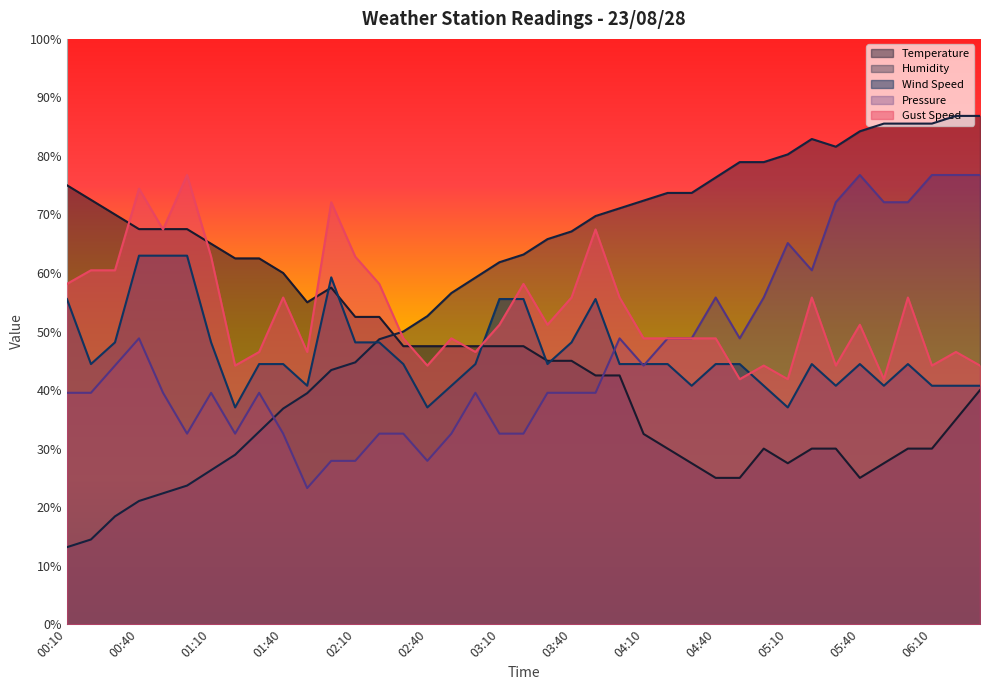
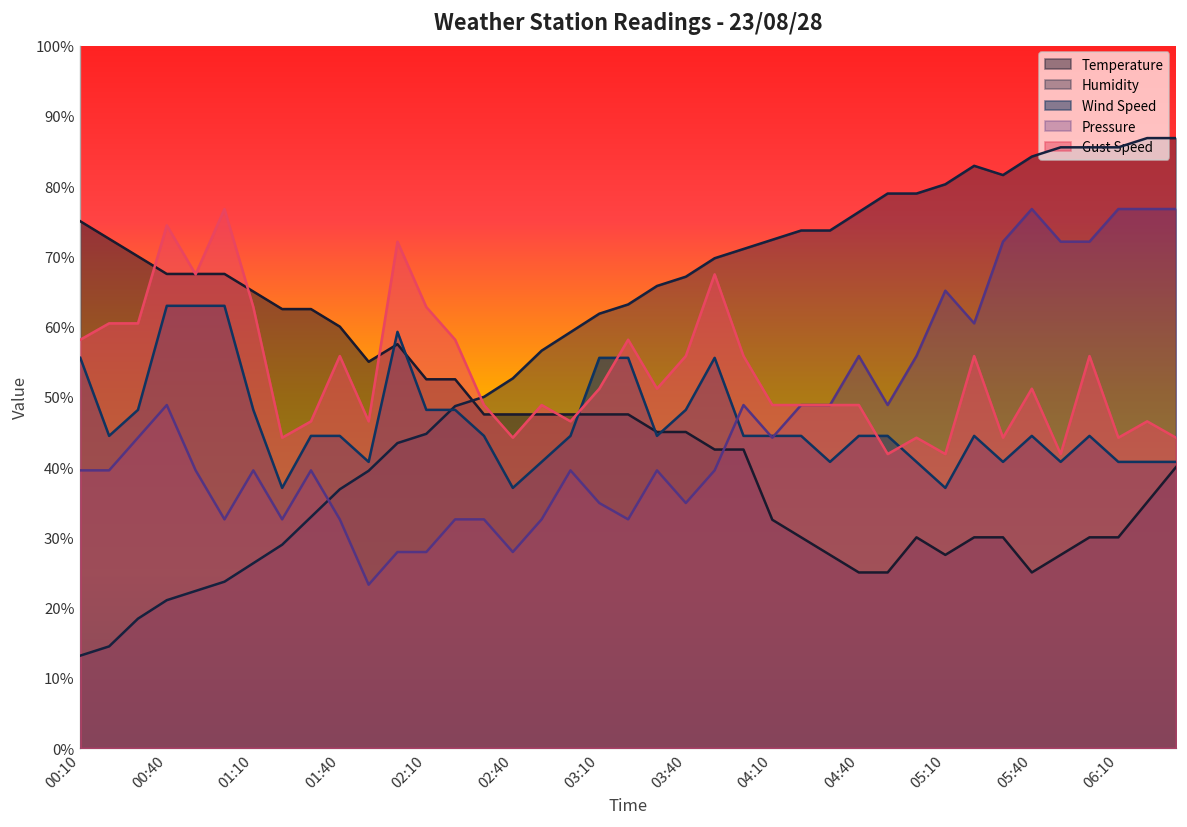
Pressure, 03:10: 33% -> 35%
Pressure, 03:40: 40% -> 35%
